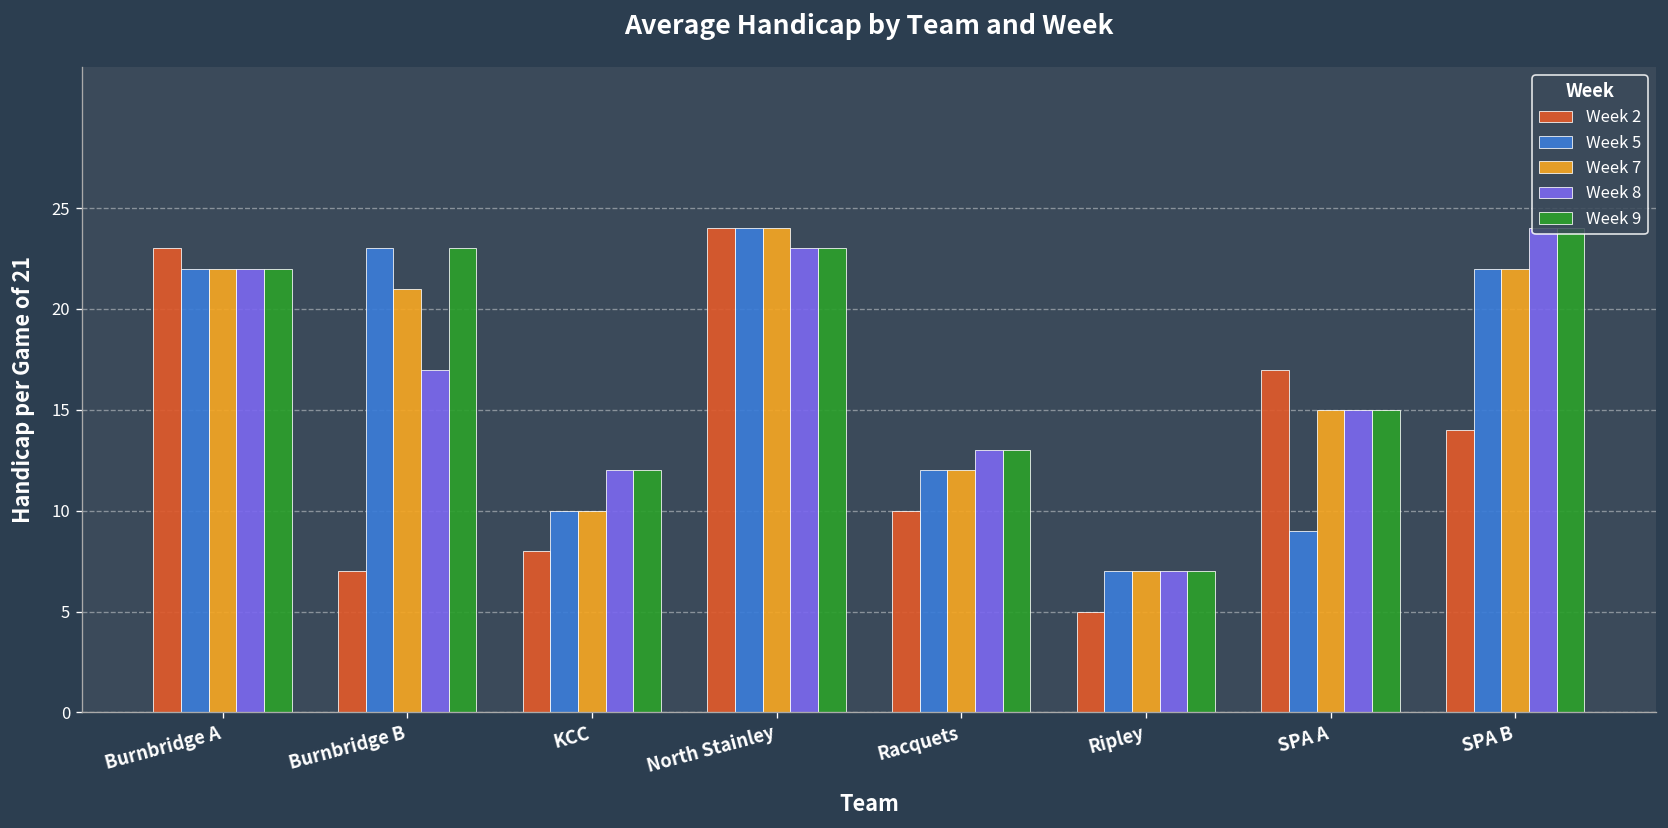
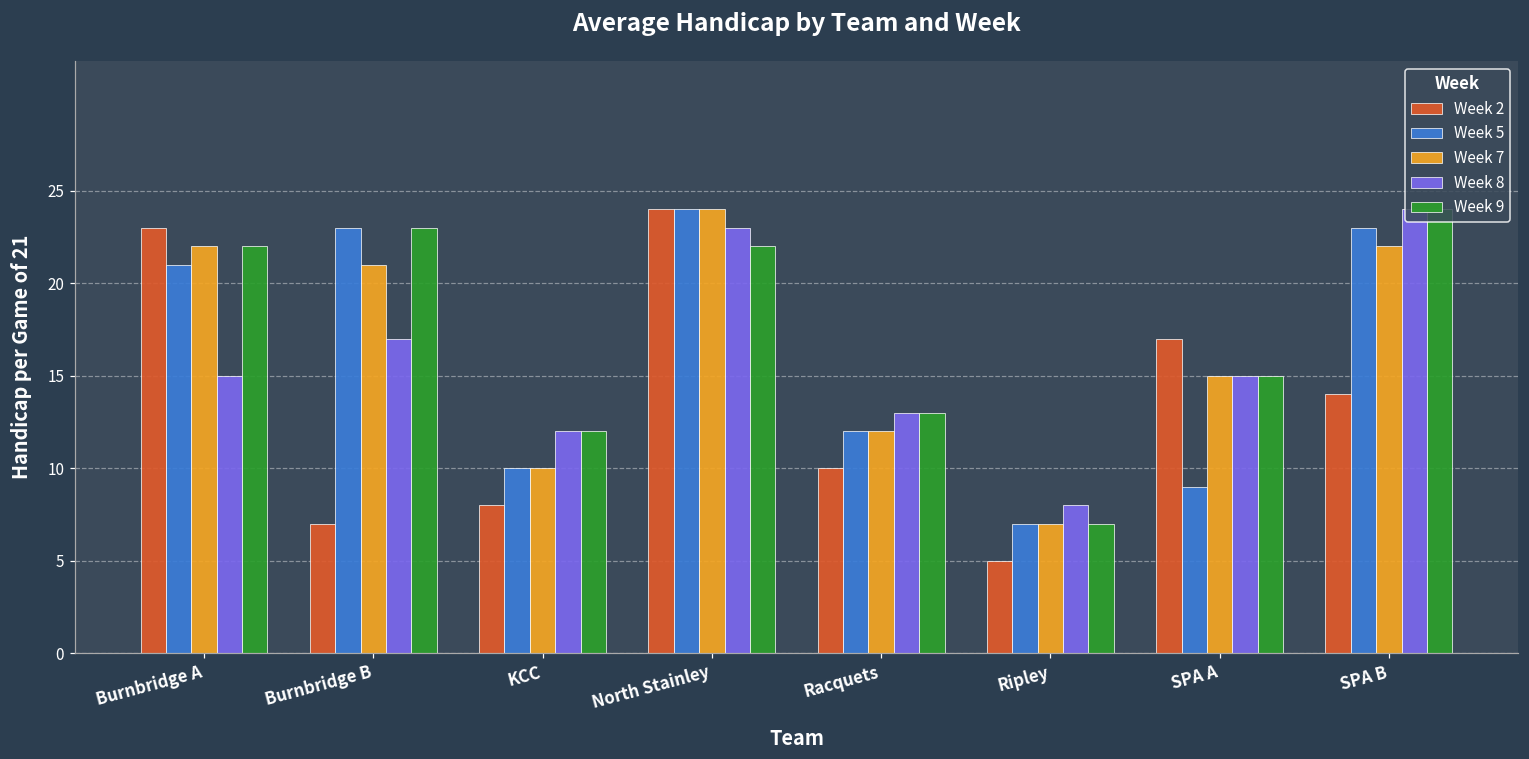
Week 5, Burnbridge A: 22 -> 21
Week 8, Burnbridge A: 22 -> 15
Week 9, North Stainley: 23 -> 22
Week 8, Ripley: 7 -> 8
Week 5, SPA B: 22 -> 23
